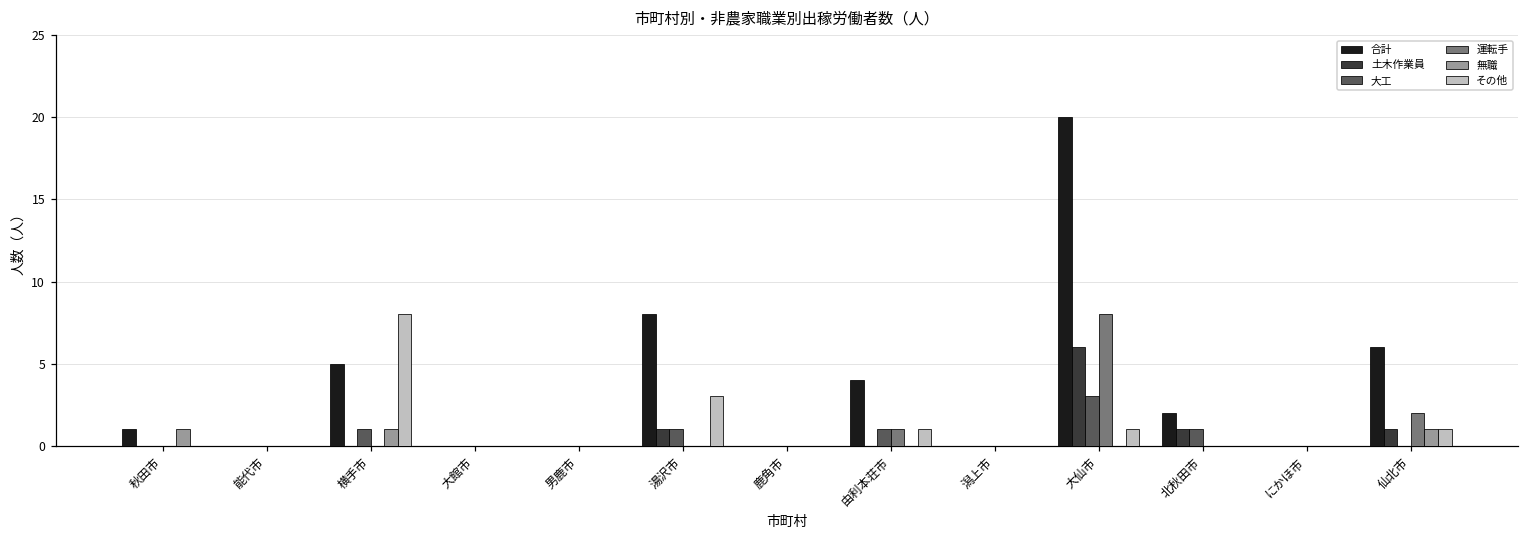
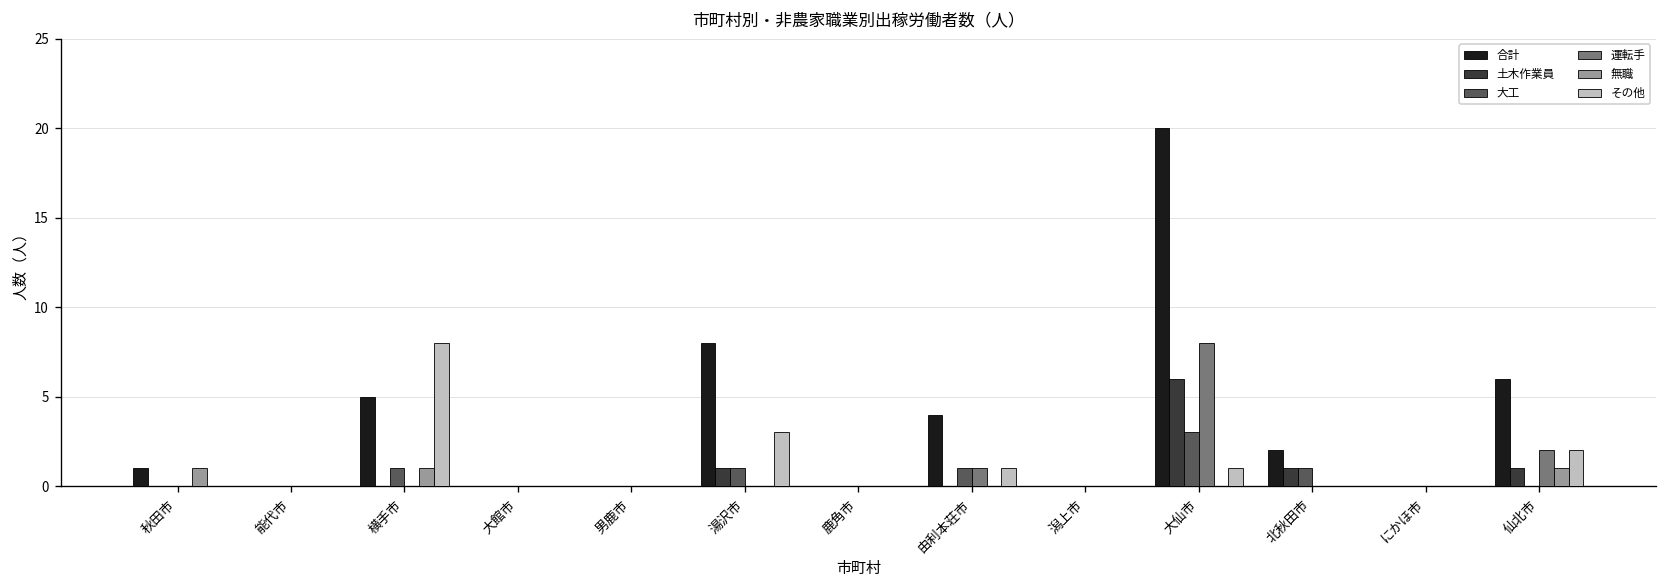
その他, 仙北市: 1 -> 2
